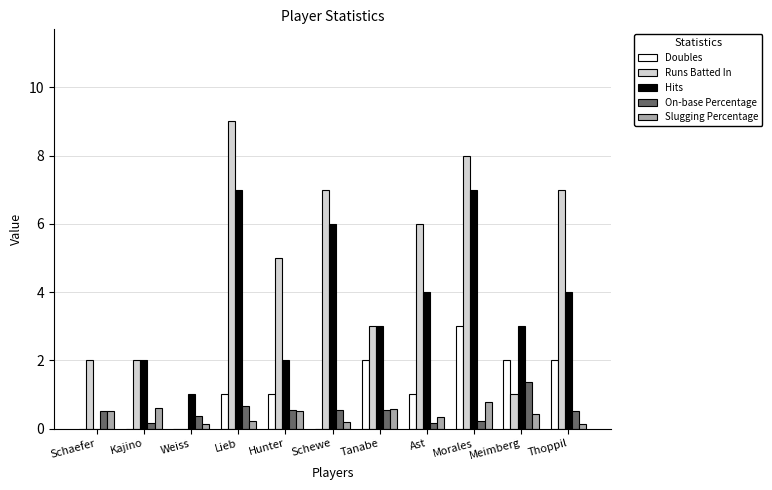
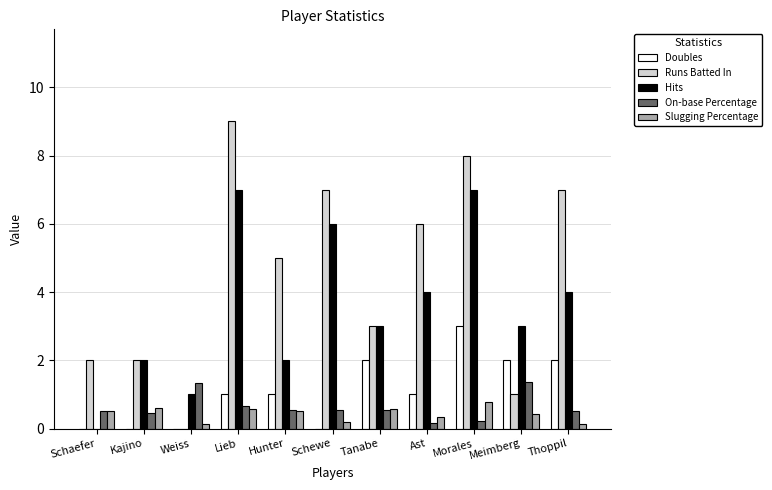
On-base Percentage, Kajino: 0.2 -> 0.4
On-base Percentage, Weiss: 0.4 -> 1.3
Slugging Percentage, Lieb: 0.2 -> 0.6
